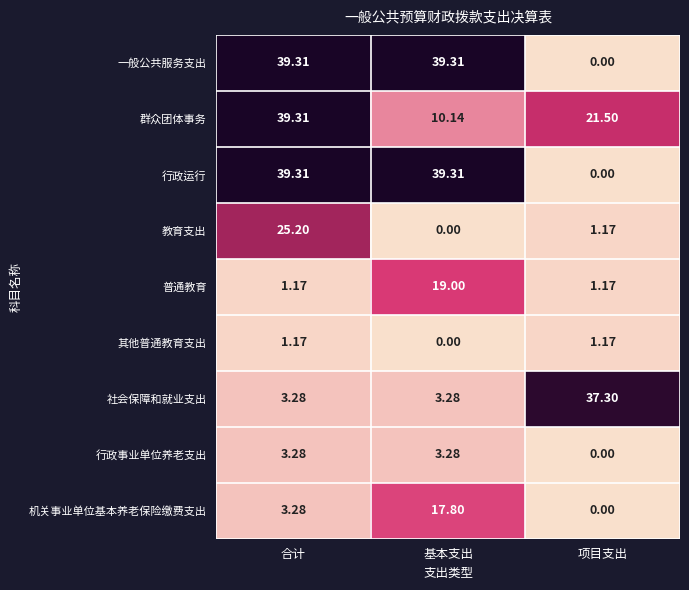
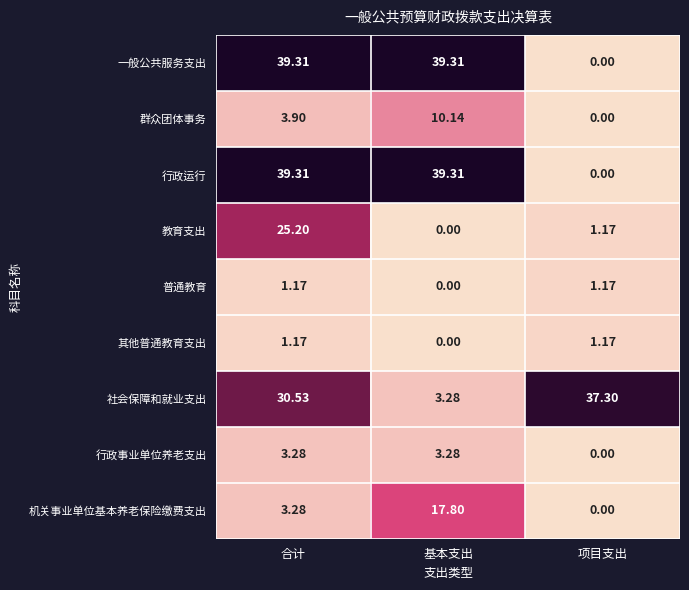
群众团体事务, 合计: 39.31 -> 3.90
群众团体事务, 项目支出: 21.50 -> 0.00
普通教育, 基本支出: 19.00 -> 0.00
社会保障和就业支出, 合计: 3.28 -> 30.53
